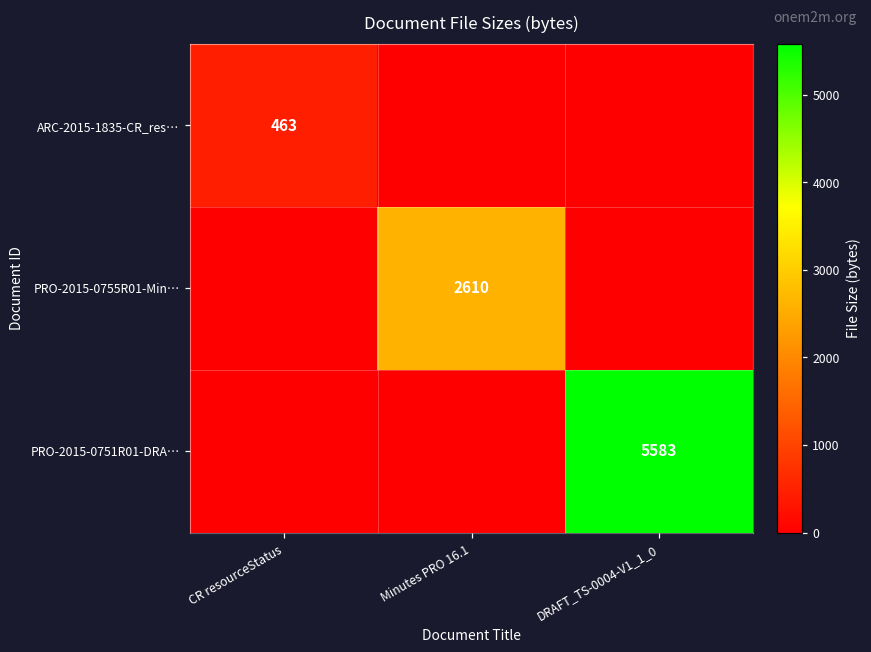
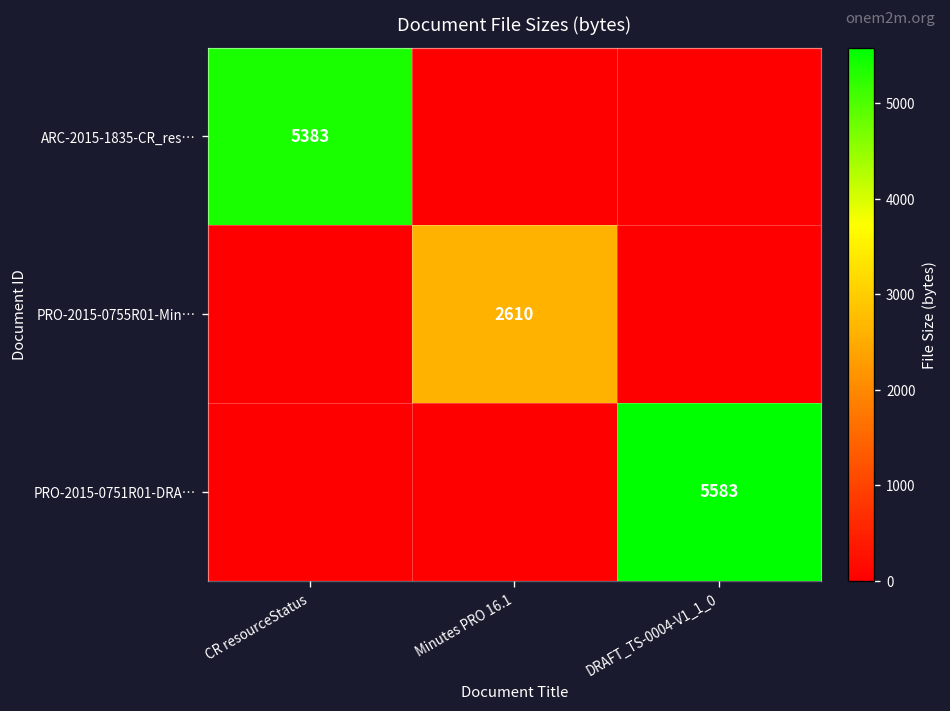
ARC-2015-1835-CR_res…, CR resourceStatus: 463 -> 5383
